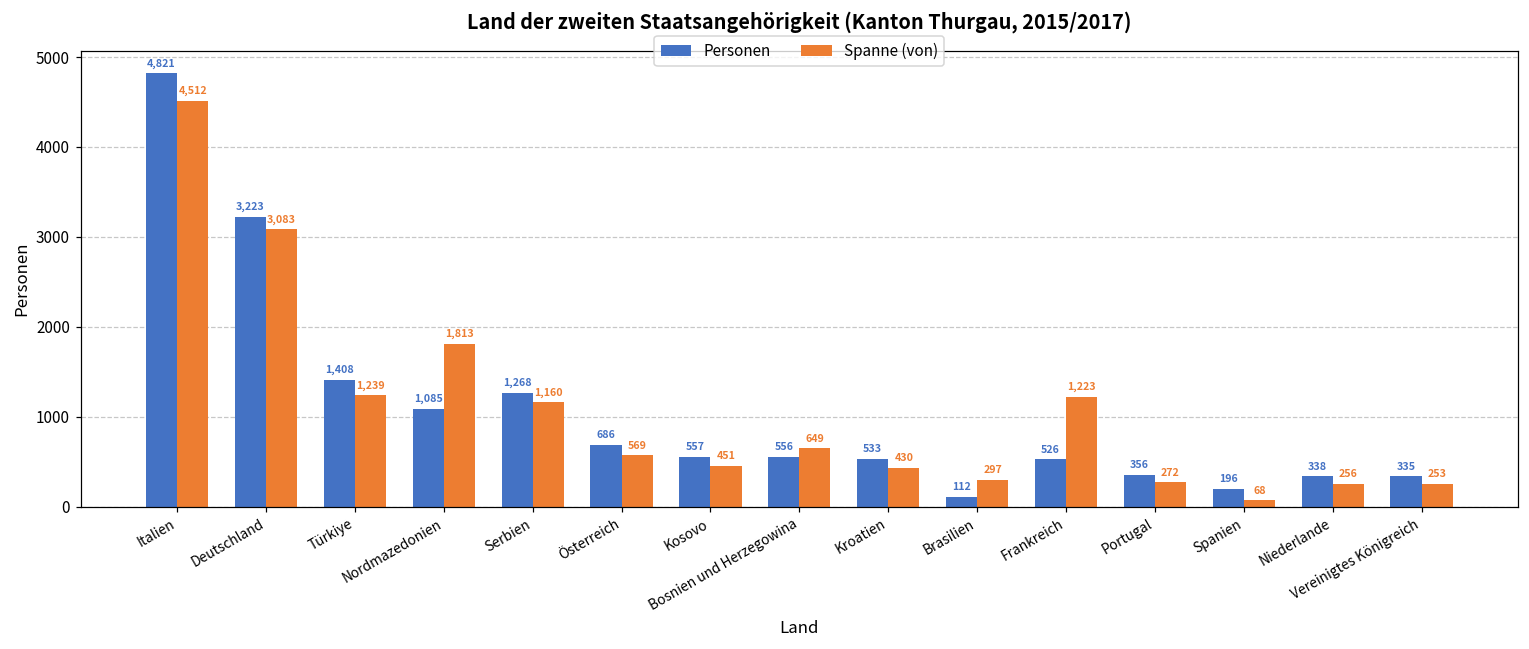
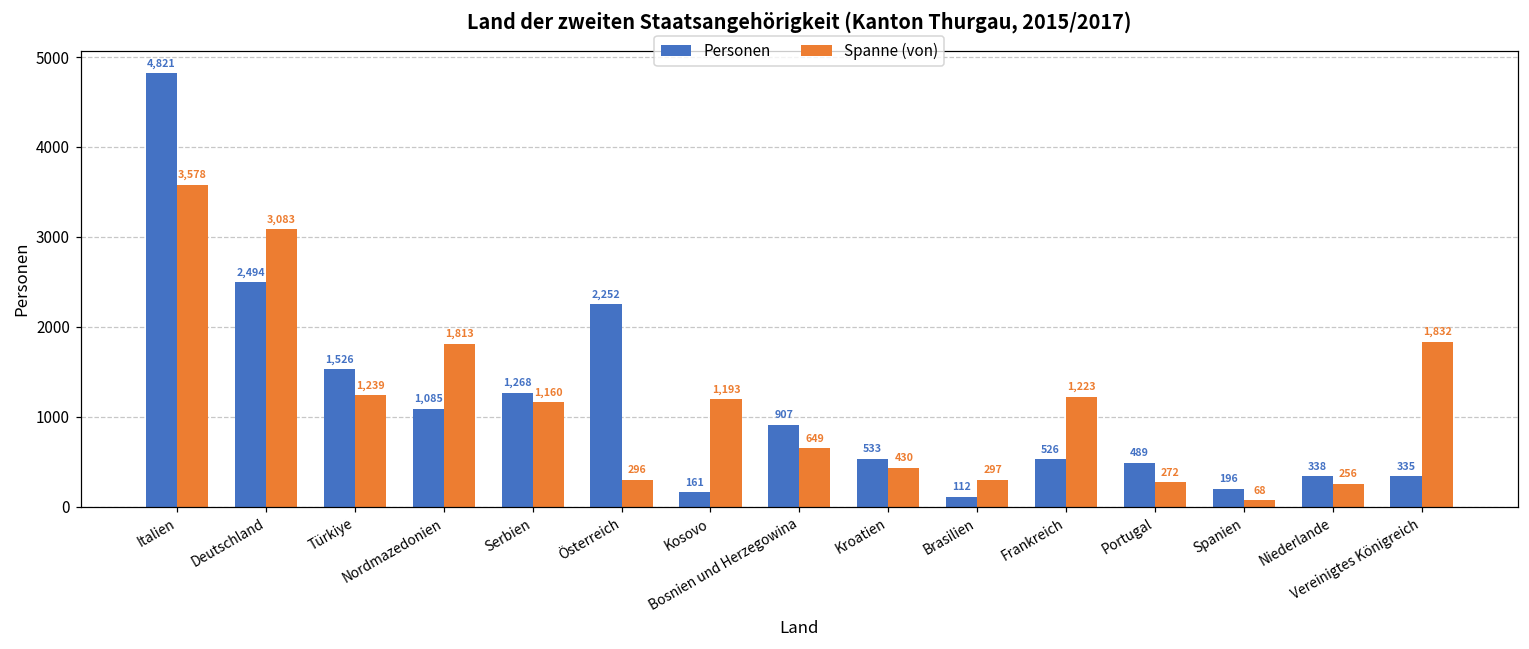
Spanne (von), Italien: 4,512 -> 3,578
Personen, Deutschland: 3,223 -> 2,494
Personen, Türkiye: 1,408 -> 1,526
Personen, Österreich: 686 -> 2,252
Spanne (von), Österreich: 569 -> 296
Personen, Kosovo: 557 -> 161
Spanne (von), Kosovo: 451 -> 1,193
Personen, Bosnien und Herzegowina: 556 -> 907
Personen, Portugal: 356 -> 489
Spanne (von), Vereinigtes Königreich: 253 -> 1,832
